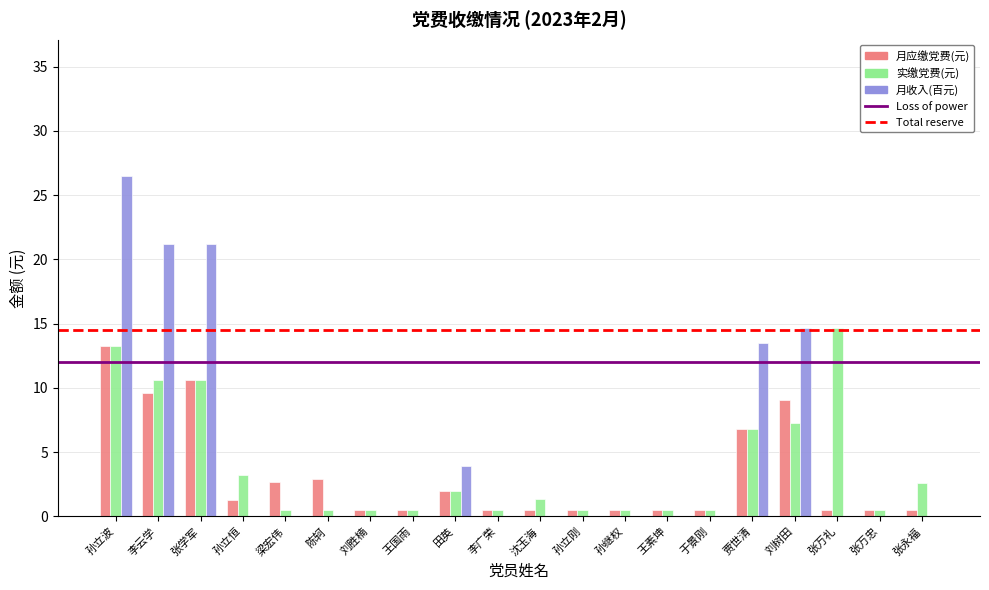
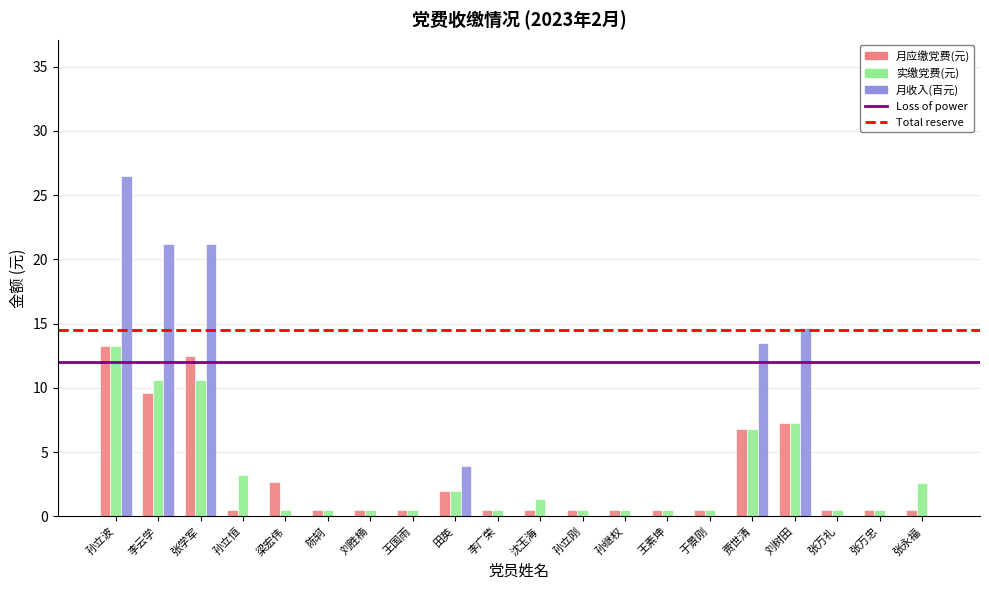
月应缴党费(元), 张学军: 10.6 -> 12.5
月应缴党费(元), 孙立恒: 1.3 -> 0.5
月应缴党费(元), 陈轲: 2.9 -> 0.5
月应缴党费(元), 刘树田: 9.1 -> 7.3
实缴党费(元), 张万礼: 14.7 -> 0.5
